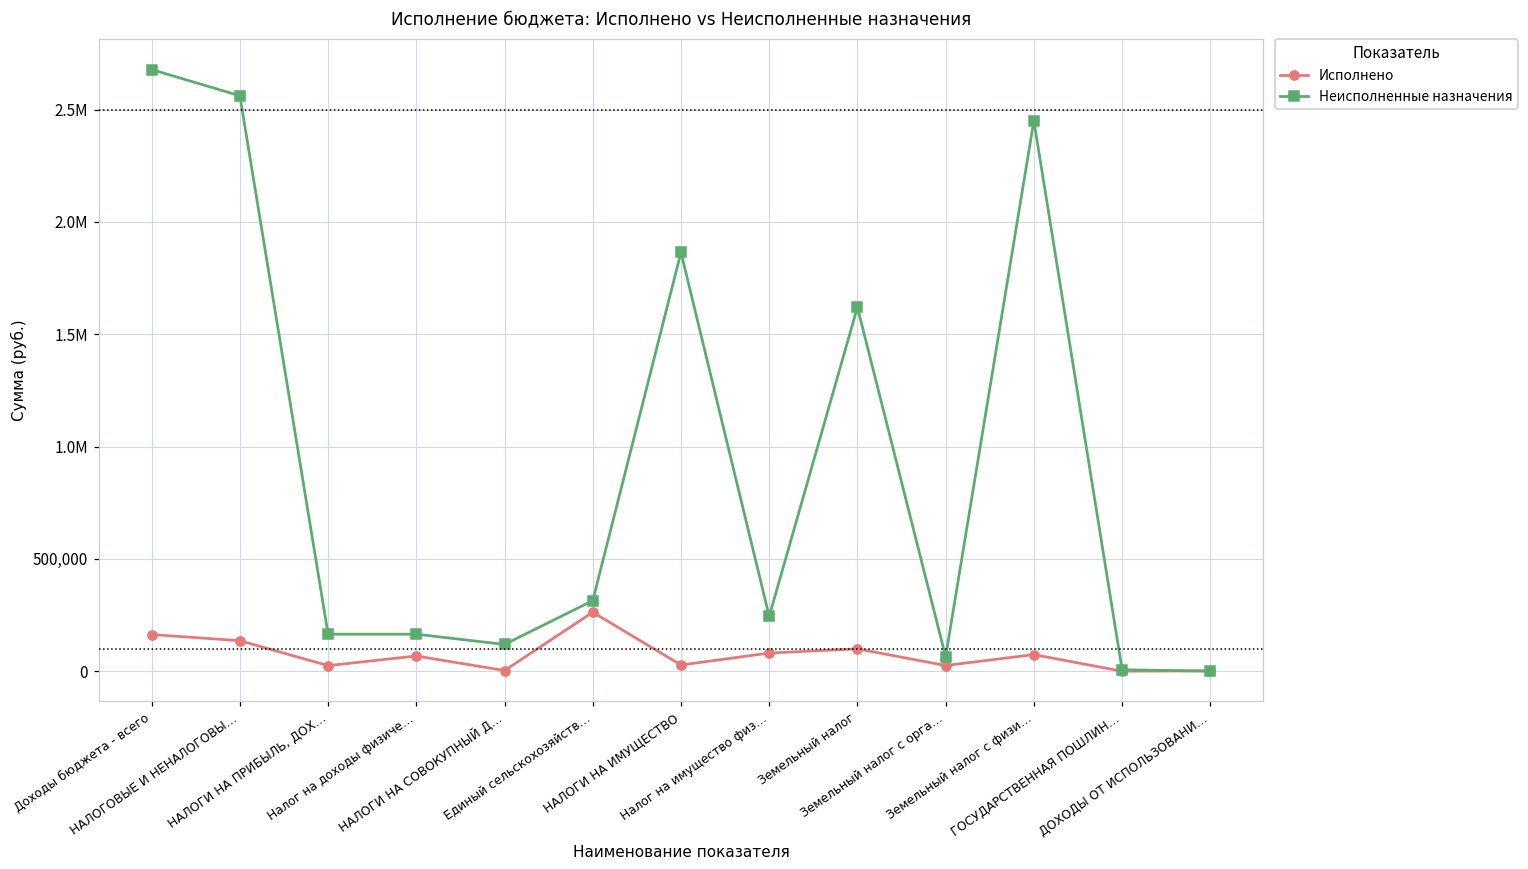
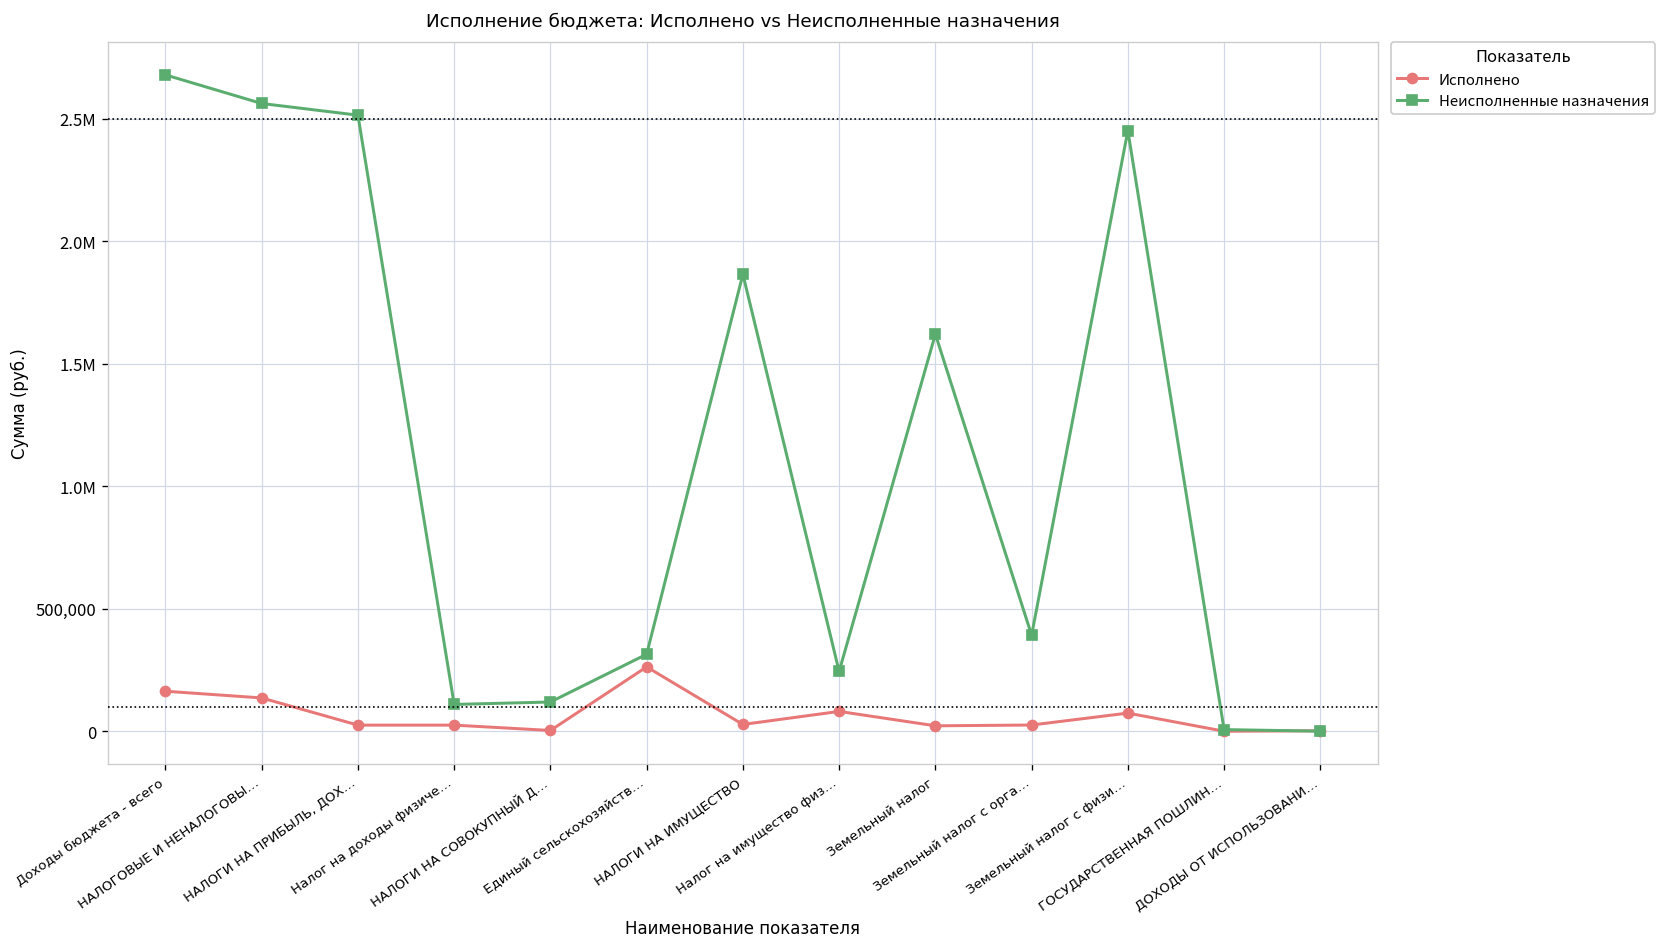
Неисполненные назначения, НАЛОГИ НА ПРИБЫЛЬ, ДОХ…: 160,000 -> 2,510,000
Исполнено, Налог на доходы физиче…: 70,000 -> 30,000
Неисполненные назначения, Налог на доходы физиче…: 160,000 -> 110,000
Исполнено, Земельный налог: 100,000 -> 20,000
Неисполненные назначения, Земельный налог с орга…: 60,000 -> 390,000
